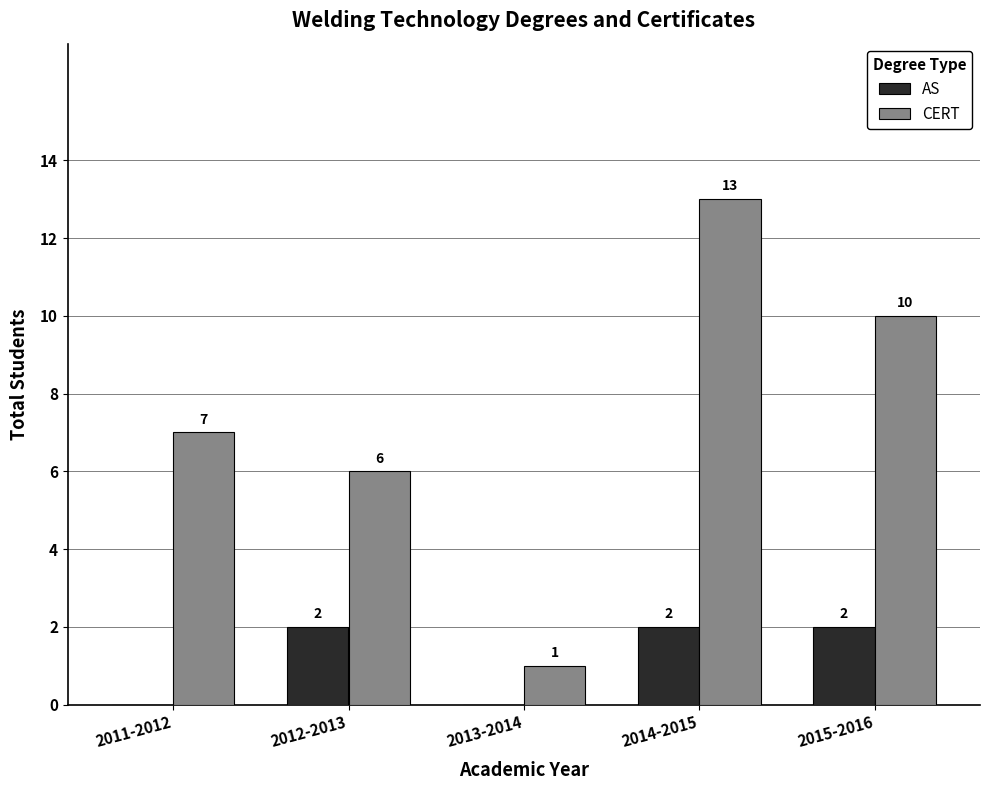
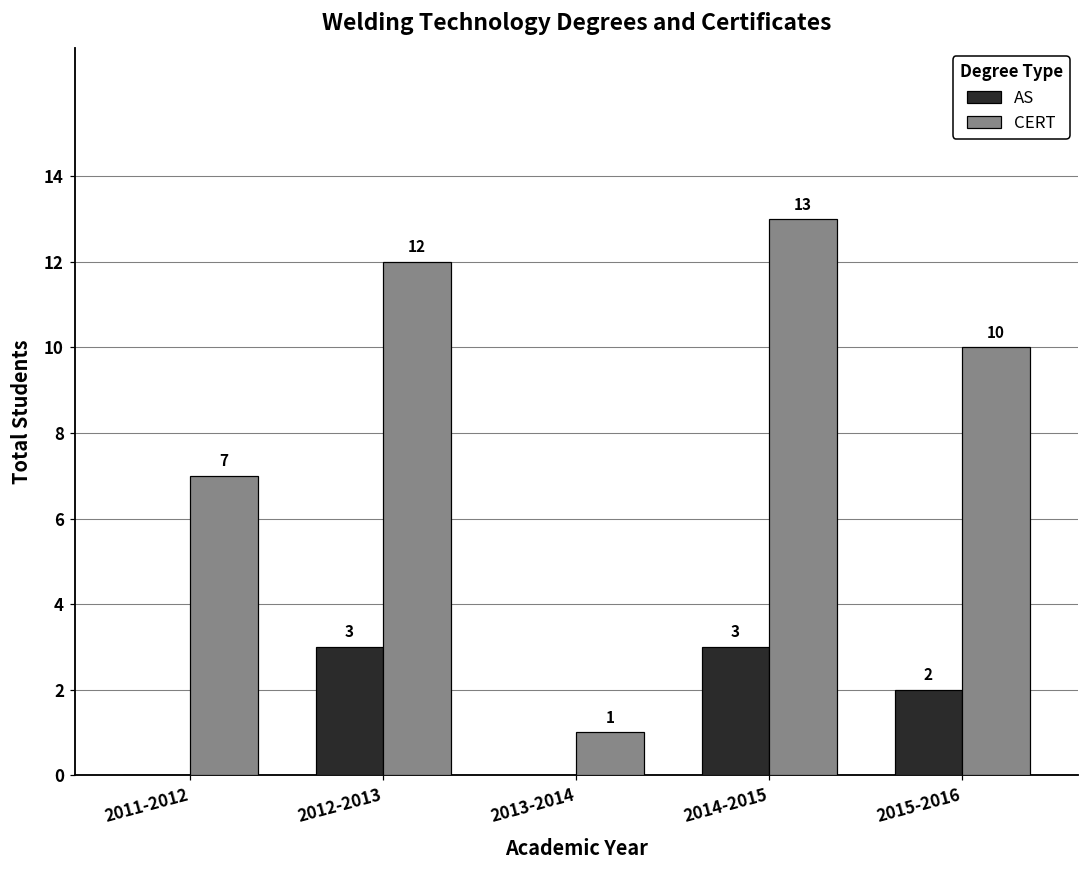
AS, 2012-2013: 2 -> 3
CERT, 2012-2013: 6 -> 12
AS, 2014-2015: 2 -> 3
